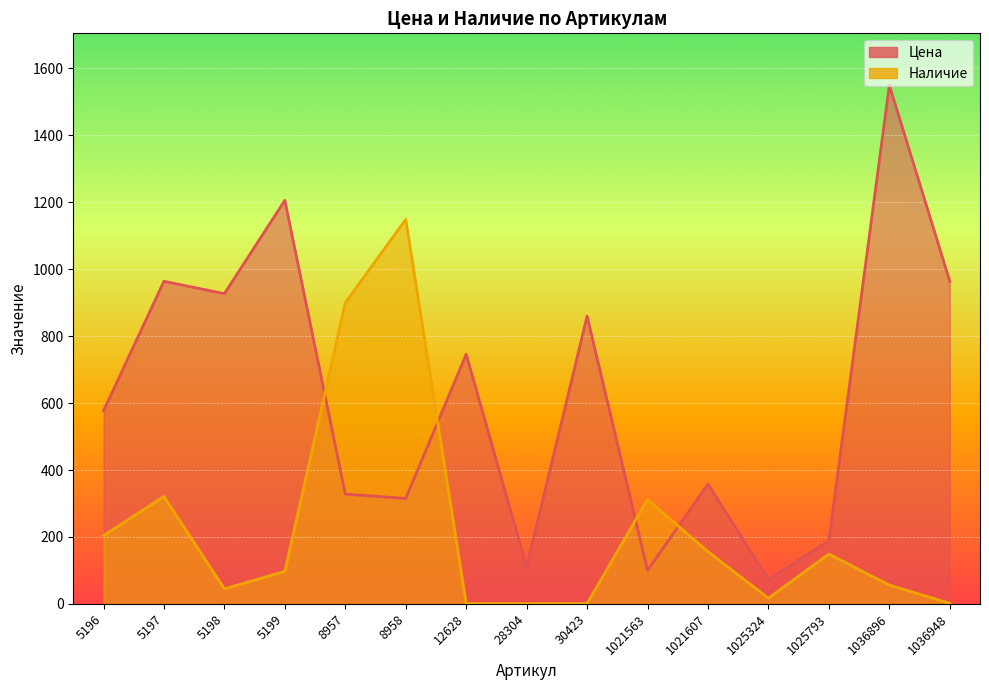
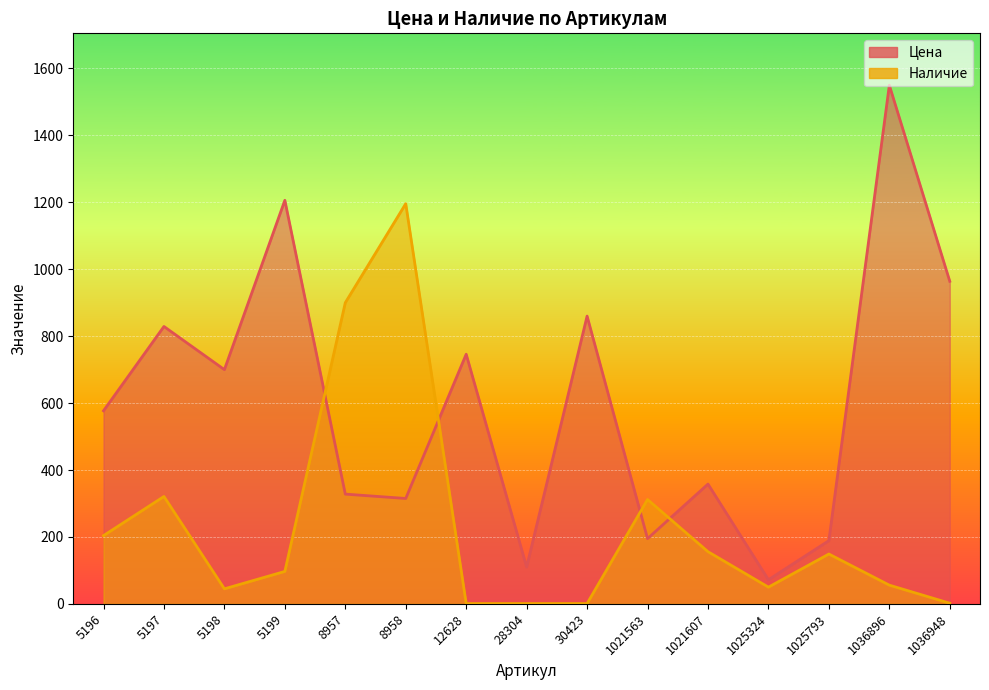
Цена, 5197: 960 -> 830
Цена, 5198: 930 -> 700
Наличие, 8958: 1150 -> 1200
Цена, 1021563: 100 -> 200
Наличие, 1025324: 20 -> 50
